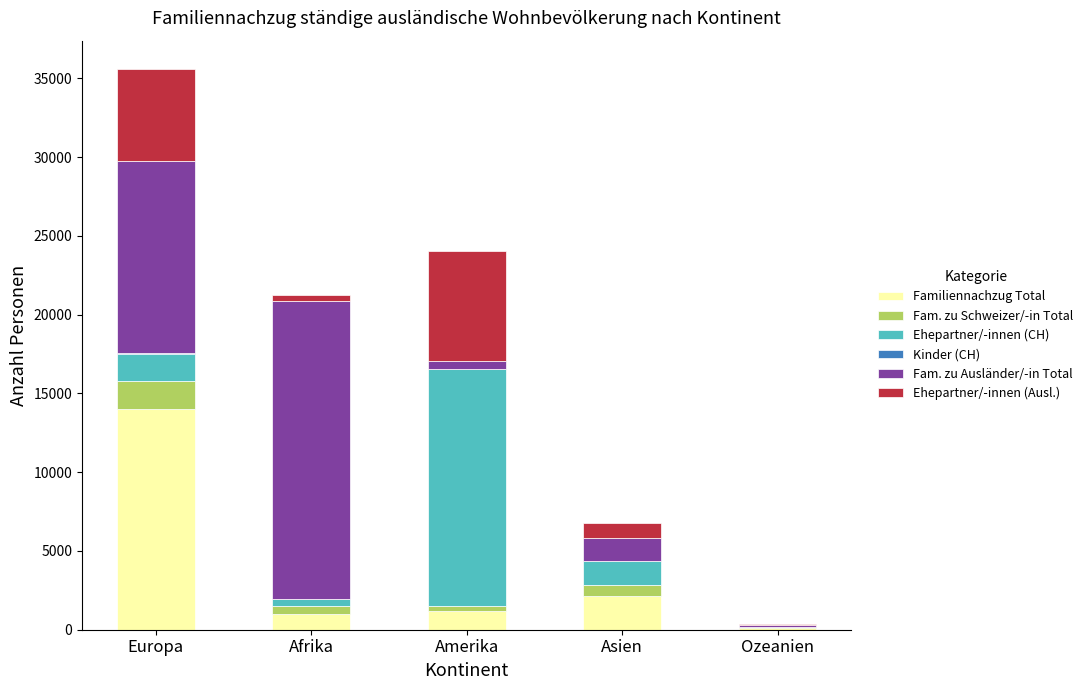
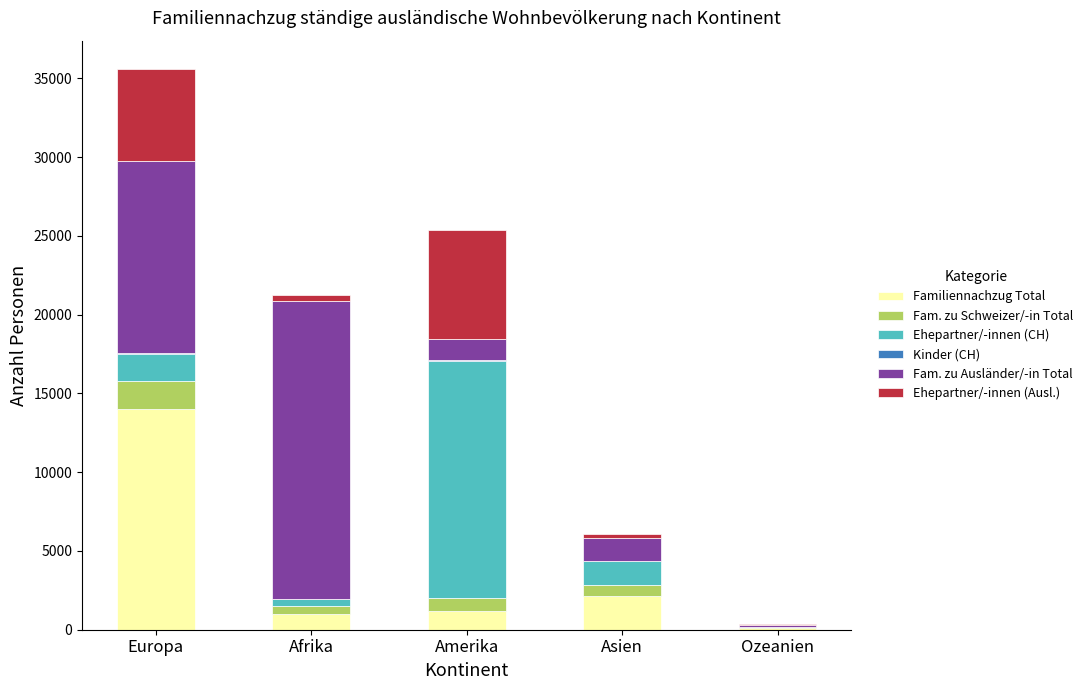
Fam. zu Schweizer/-in Total, Amerika: 300 -> 800
Fam. zu Ausländer/-in Total, Amerika: 500 -> 1300
Ehepartner/-innen (Ausl.), Asien: 1000 -> 300
